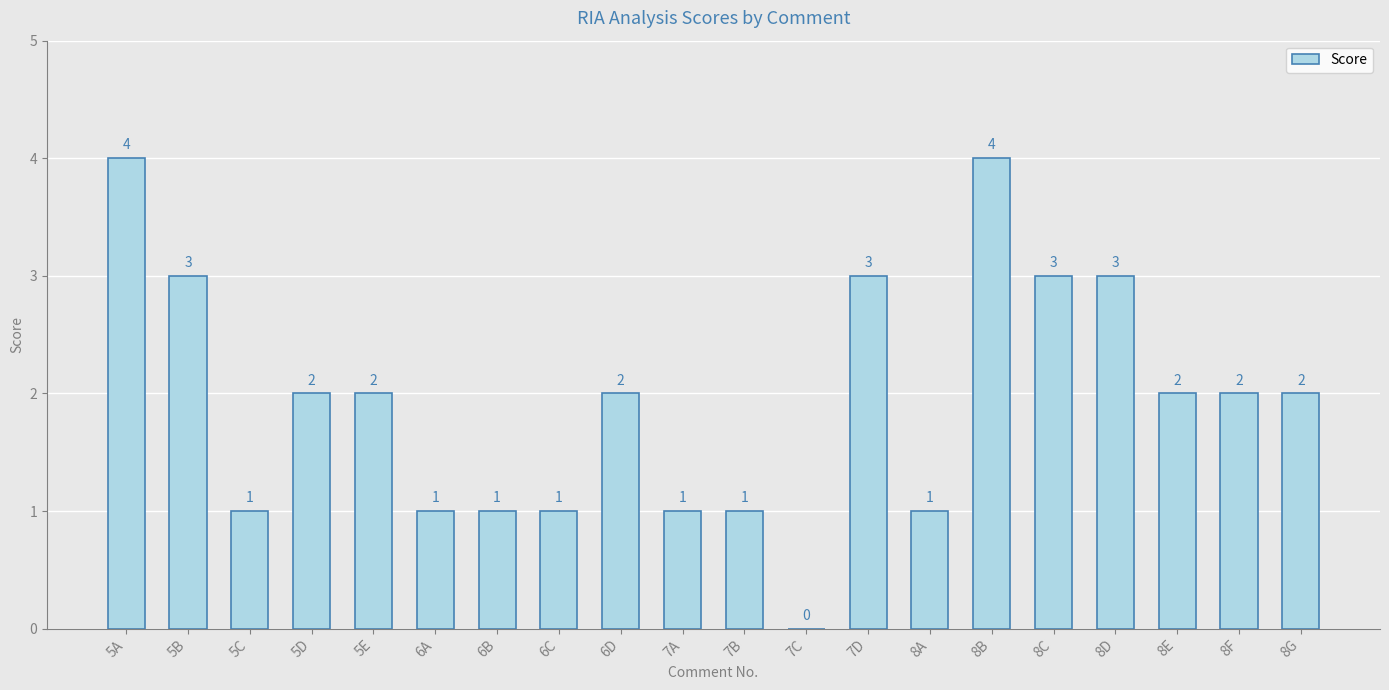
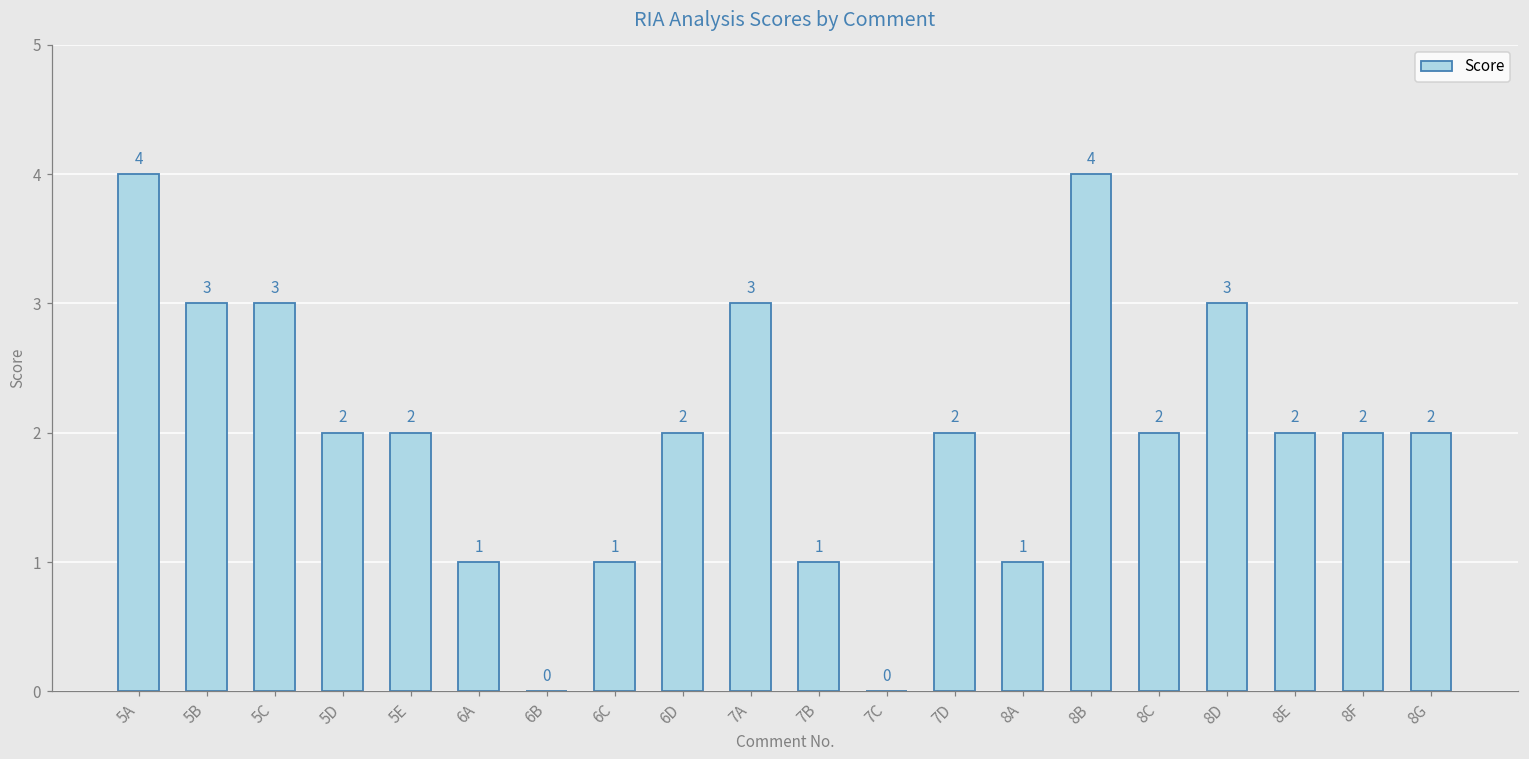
5C: 1 -> 3
6B: 1 -> 0
7A: 1 -> 3
7D: 3 -> 2
8C: 3 -> 2
